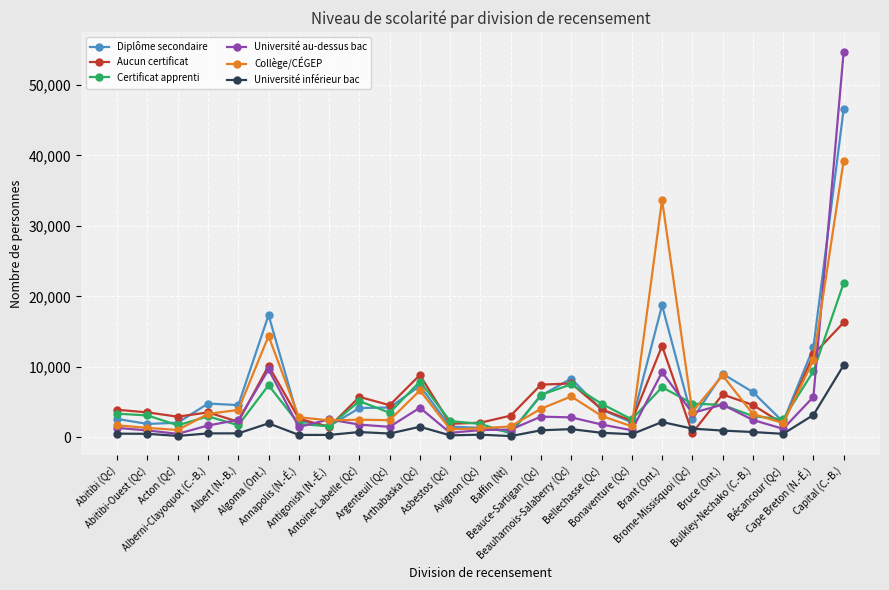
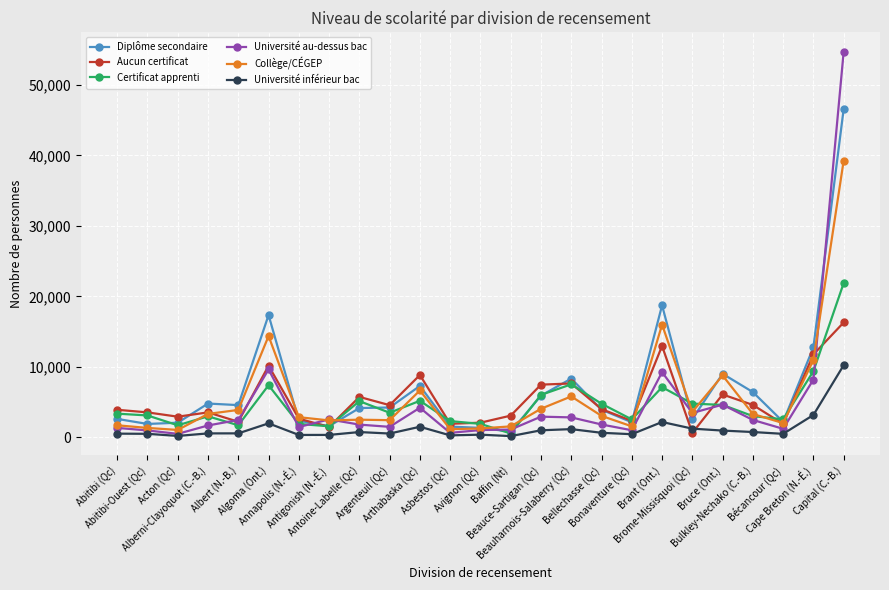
Certificat apprenti, Arthabaska (Qc): 8,000 -> 5,000
Collège/CÉGEP, Brant (Ont.): 34,000 -> 16,000
Université au-dessus bac, Cape Breton (N.-É.): 6,000 -> 8,000
